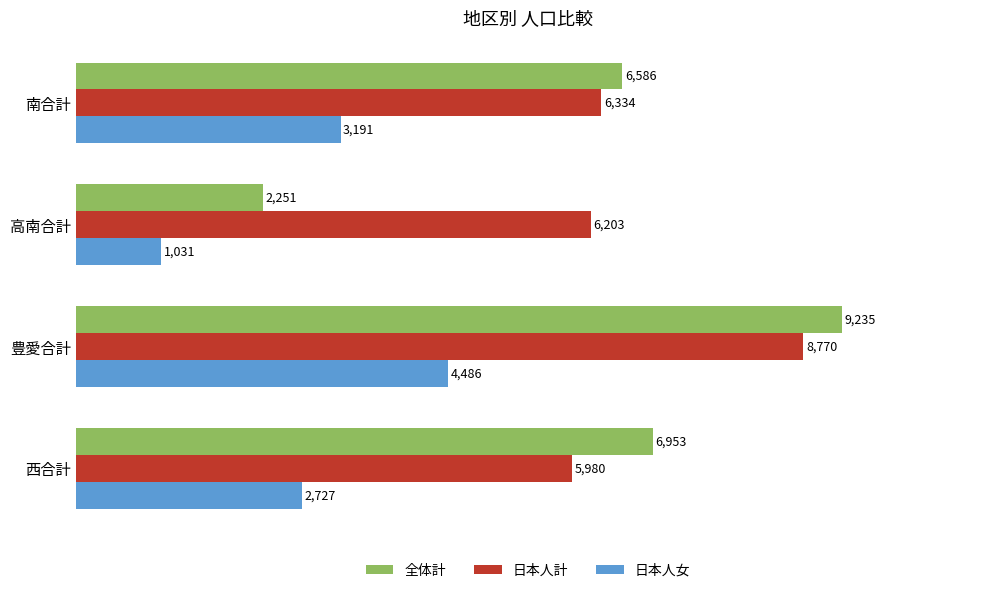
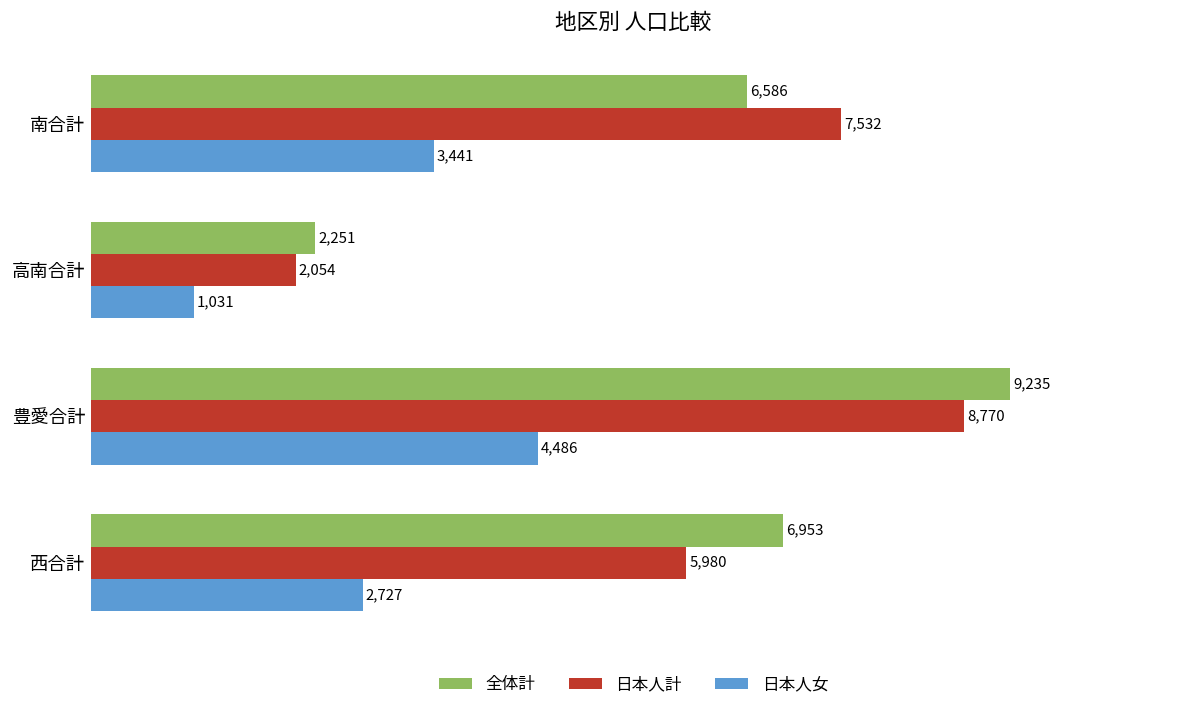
日本人計, 南合計: 6,334 -> 7,532
日本人女, 南合計: 3,191 -> 3,441
日本人計, 高南合計: 6,203 -> 2,054
